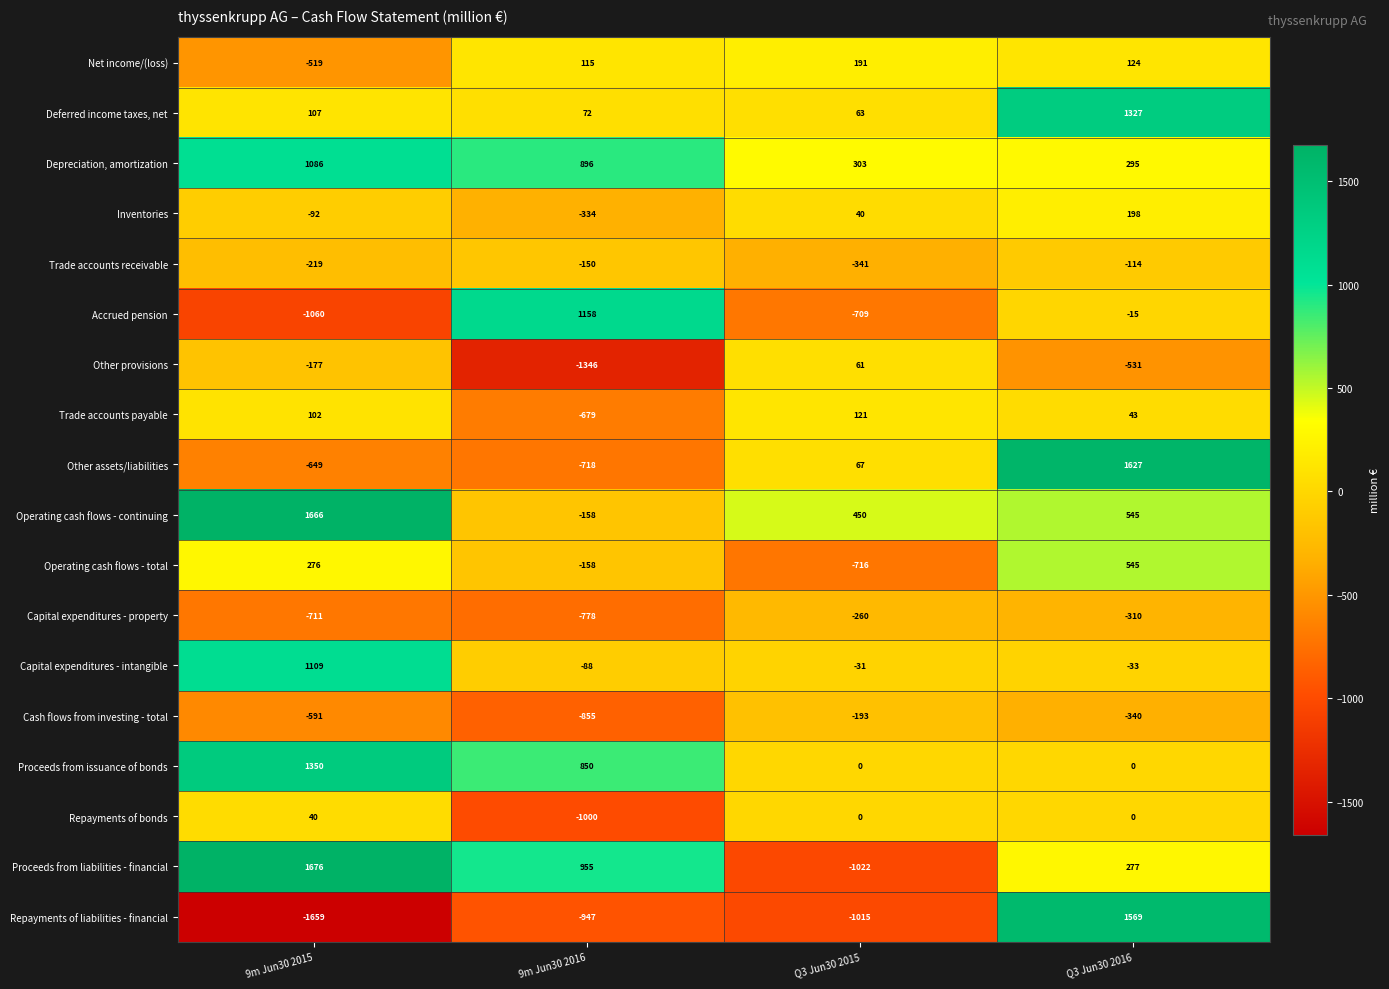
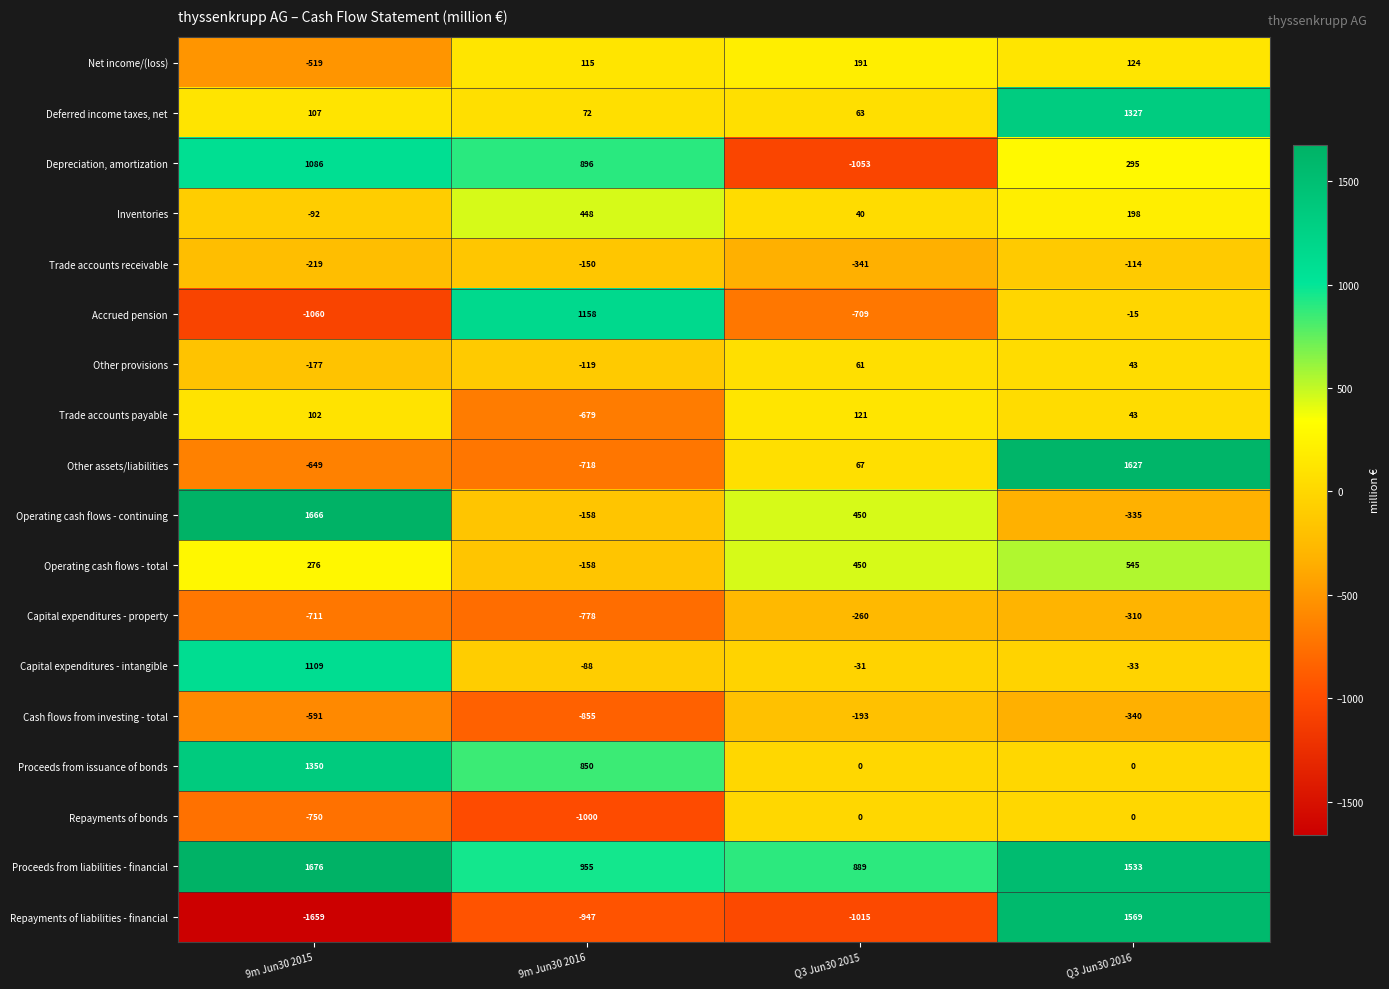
Depreciation, amortization, Q3 Jun30 2015: 303 -> -1053
Inventories, 9m Jun30 2016: -334 -> 448
Other provisions, 9m Jun30 2016: -1346 -> -119
Other provisions, Q3 Jun30 2016: -531 -> 43
Operating cash flows - continuing, Q3 Jun30 2016: 545 -> -335
Operating cash flows - total, Q3 Jun30 2015: -716 -> 450
Repayments of bonds, 9m Jun30 2015: 40 -> -750
Proceeds from liabilities - financial, Q3 Jun30 2015: -1022 -> 889
Proceeds from liabilities - financial, Q3 Jun30 2016: 277 -> 1533
